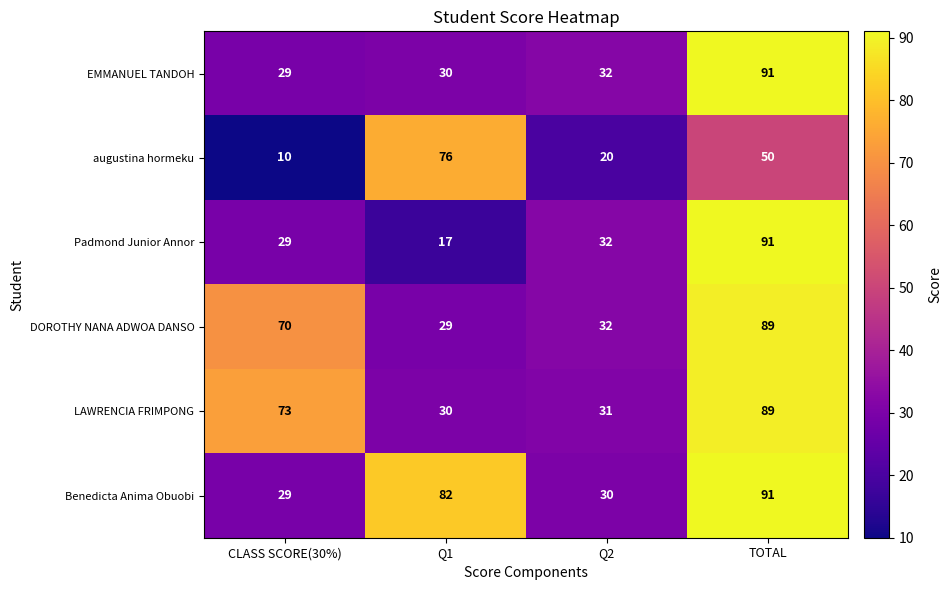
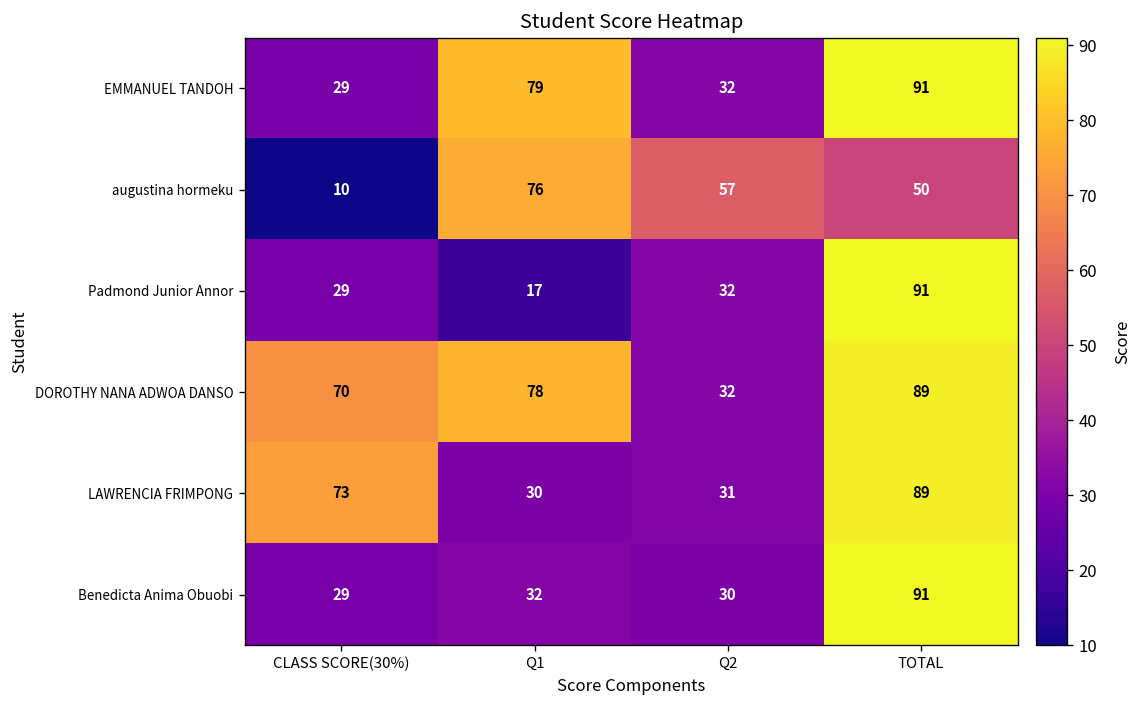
EMMANUEL TANDOH, Q1: 30 -> 79
augustina hormeku, Q2: 20 -> 57
DOROTHY NANA ADWOA DANSO, Q1: 29 -> 78
Benedicta Anima Obuobi, Q1: 82 -> 32
